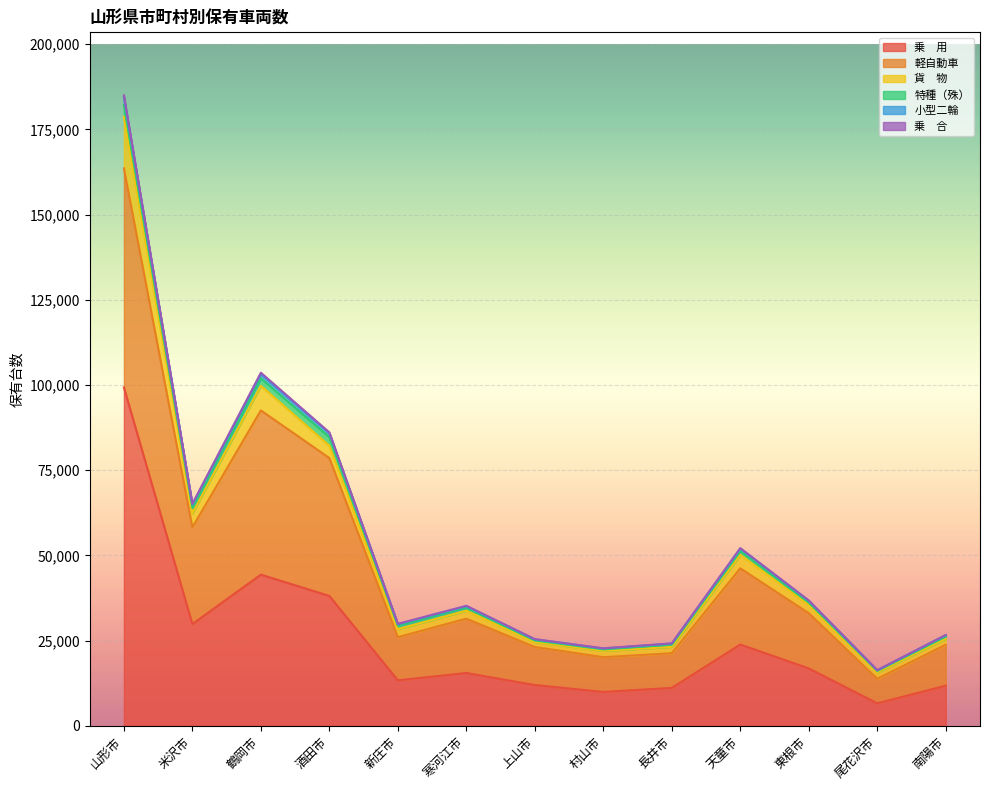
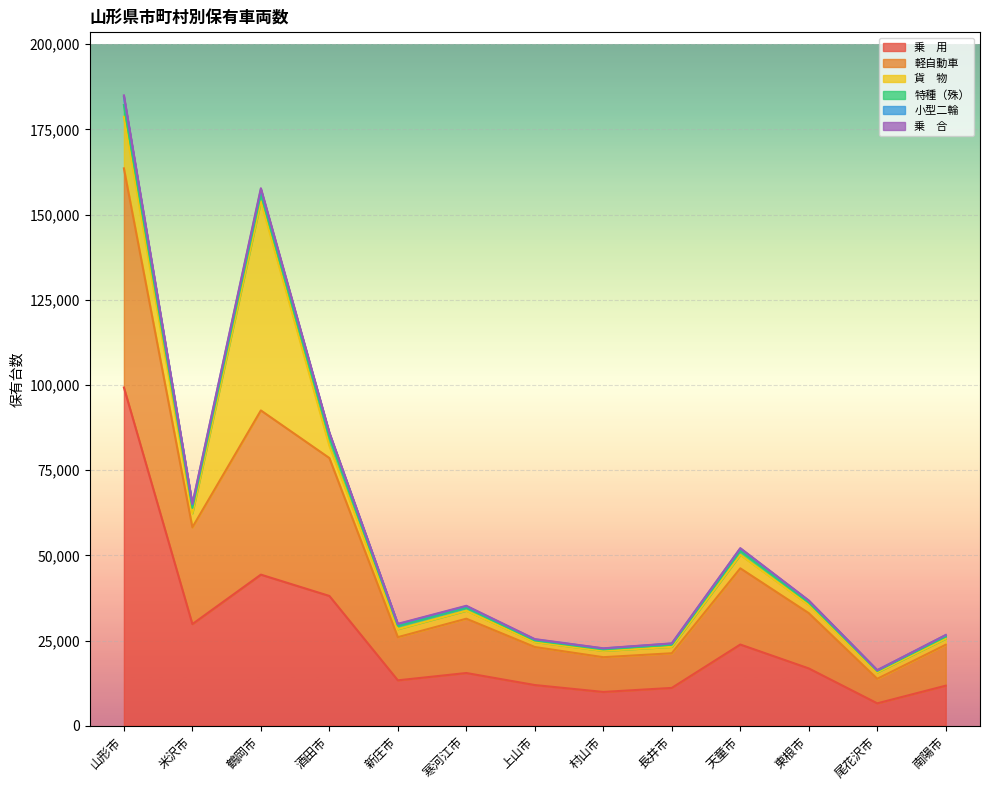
貨 物, 鶴岡市: 7,000 -> 61,000
